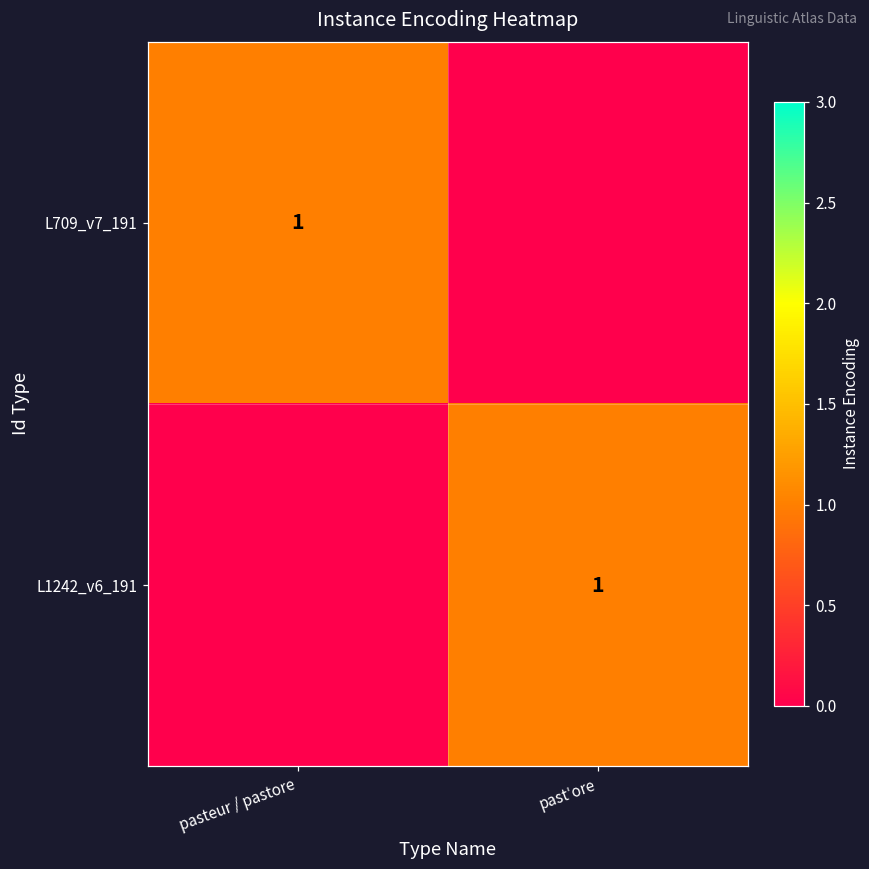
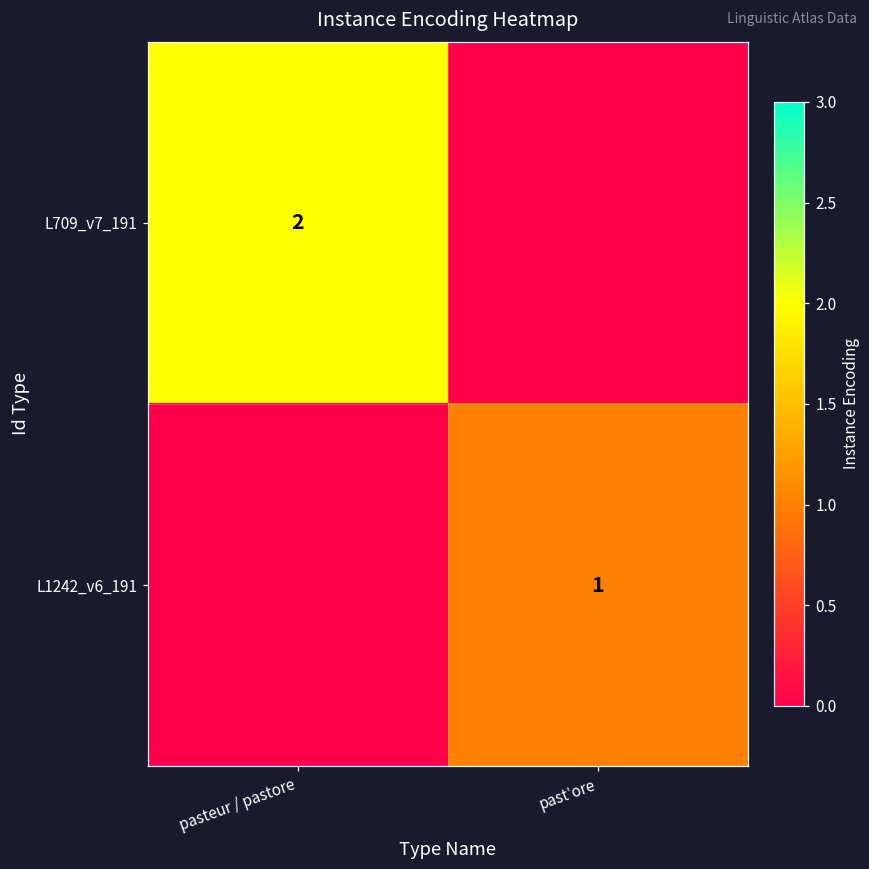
L709_v7_191, pasteur / pastore: 1 -> 2
